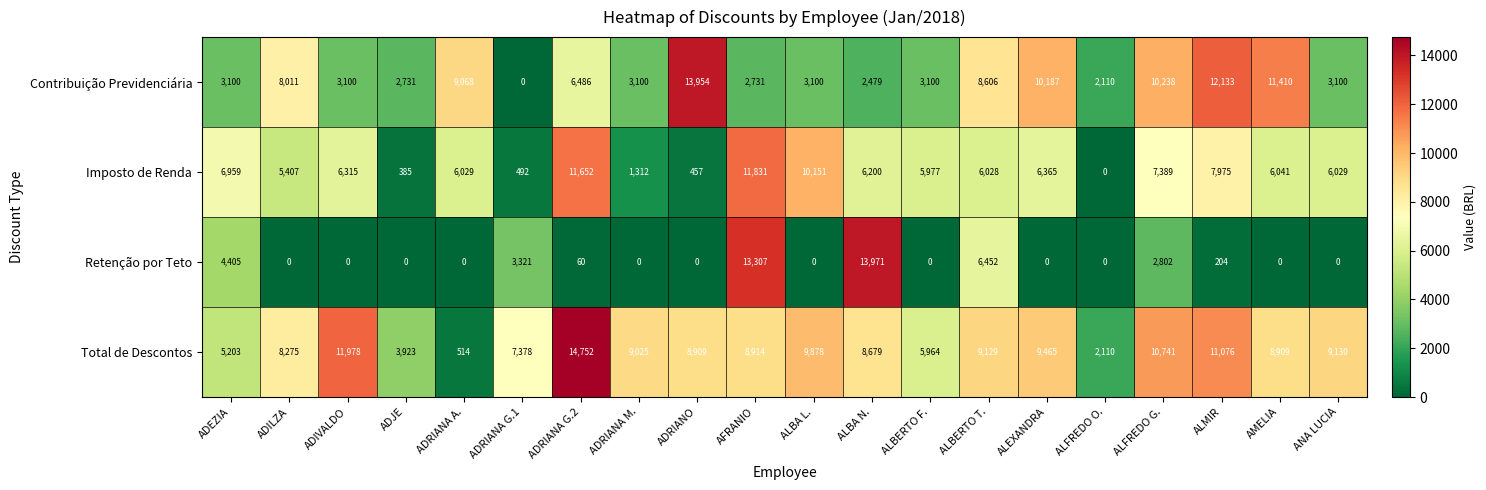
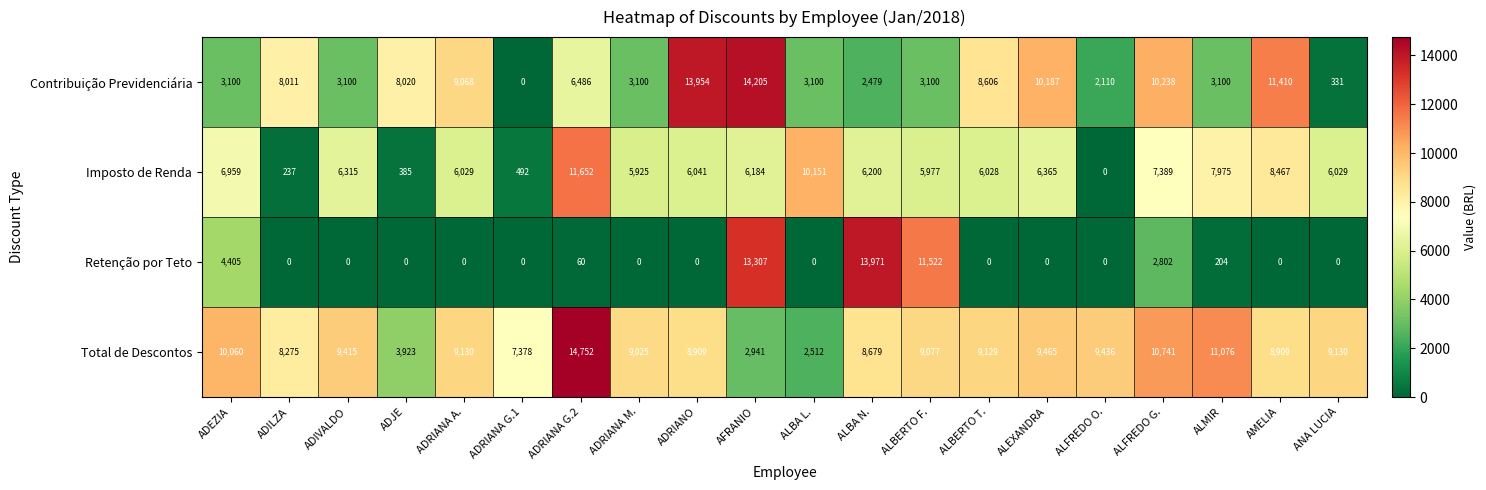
Contribuição Previdenciária, ADJE: 2,731 -> 8,020
Contribuição Previdenciária, AFRANIO: 2,731 -> 14,205
Contribuição Previdenciária, ALMIR: 12,133 -> 3,100
Contribuição Previdenciária, ANA LUCIA: 3,100 -> 331
Imposto de Renda, ADILZA: 5,407 -> 237
Imposto de Renda, ADRIANA M.: 1,312 -> 5,925
Imposto de Renda, ADRIANO: 457 -> 6,041
Imposto de Renda, AFRANIO: 11,831 -> 6,184
Imposto de Renda, AMELIA: 6,041 -> 8,467
Retenção por Teto, ADRIANA G.1: 3,321 -> 0
Retenção por Teto, ALBERTO F.: 0 -> 11,522
Retenção por Teto, ALBERTO T.: 6,452 -> 0
Total de Descontos, ADEZIA: 5,203 -> 10,060
Total de Descontos, ADIVALDO: 11,978 -> 9,415
Total de Descontos, ADRIANA A.: 514 -> 9,130
Total de Descontos, AFRANIO: 8,914 -> 2,941
Total de Descontos, ALBA L.: 9,878 -> 2,512
Total de Descontos, ALBERTO F.: 5,964 -> 9,077
Total de Descontos, ALFREDO O.: 2,110 -> 9,436
